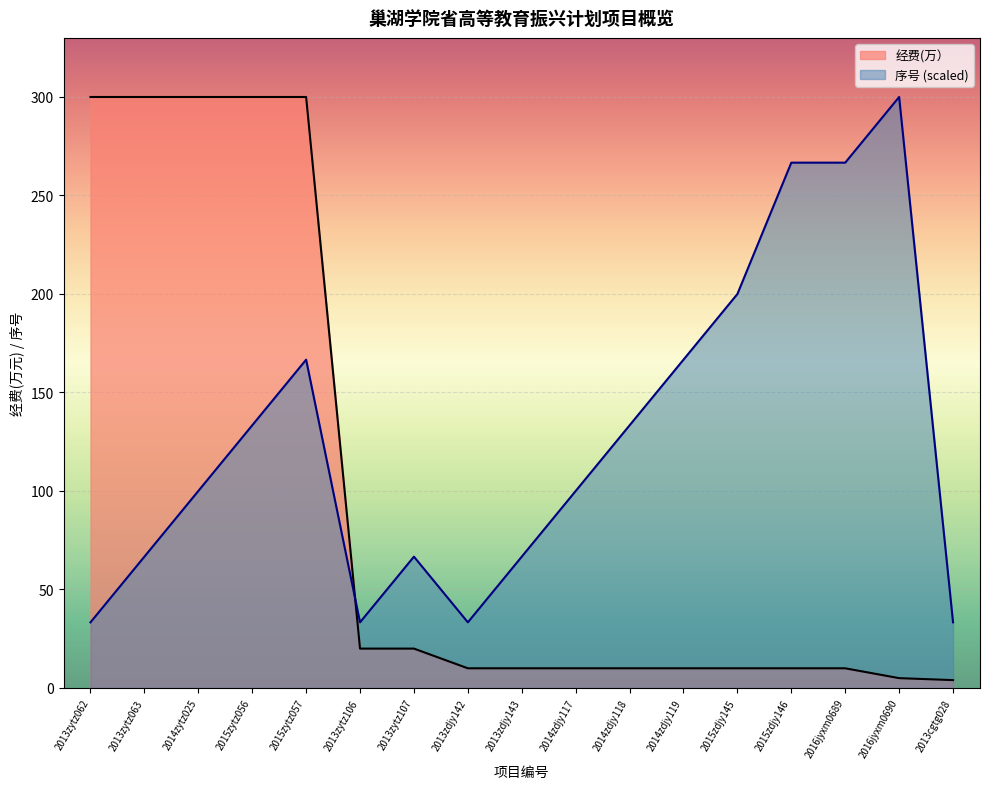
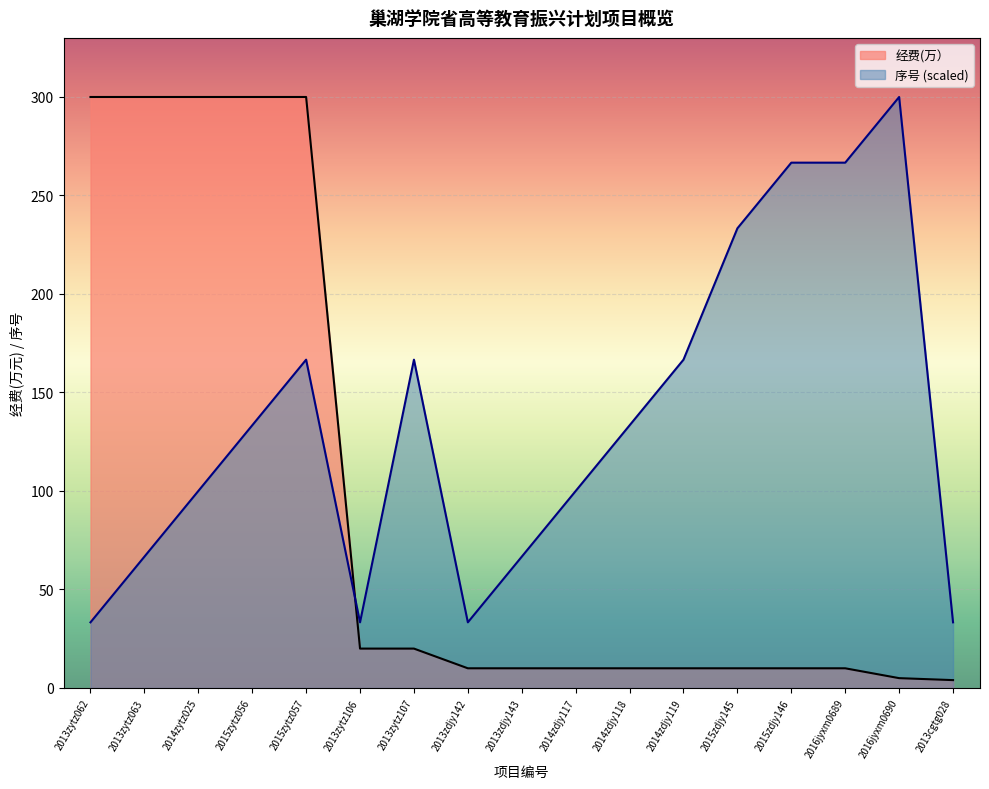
序号 (scaled), 2013zytz107: 67 -> 167
序号 (scaled), 2015zdjy145: 200 -> 233
